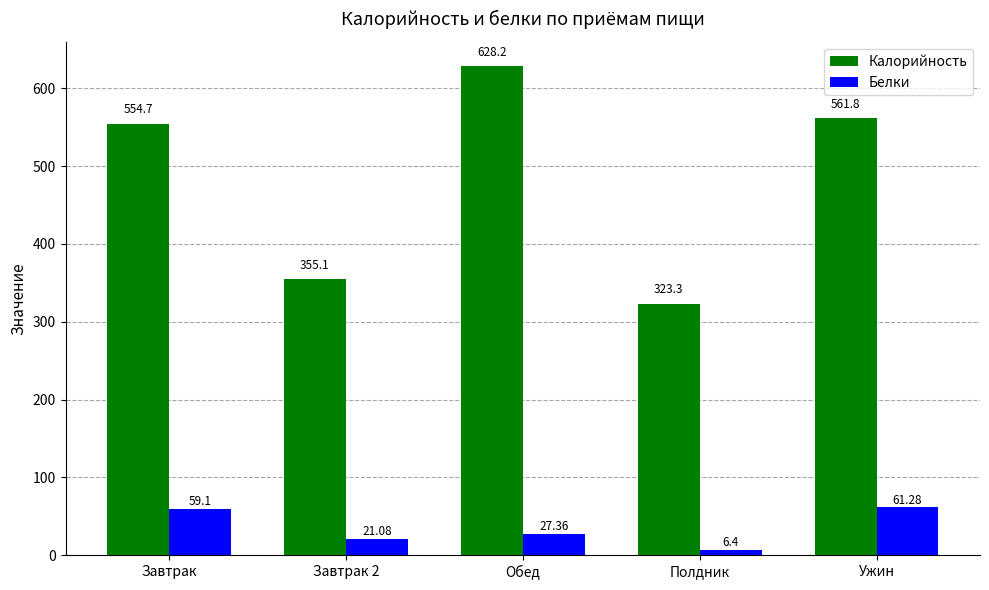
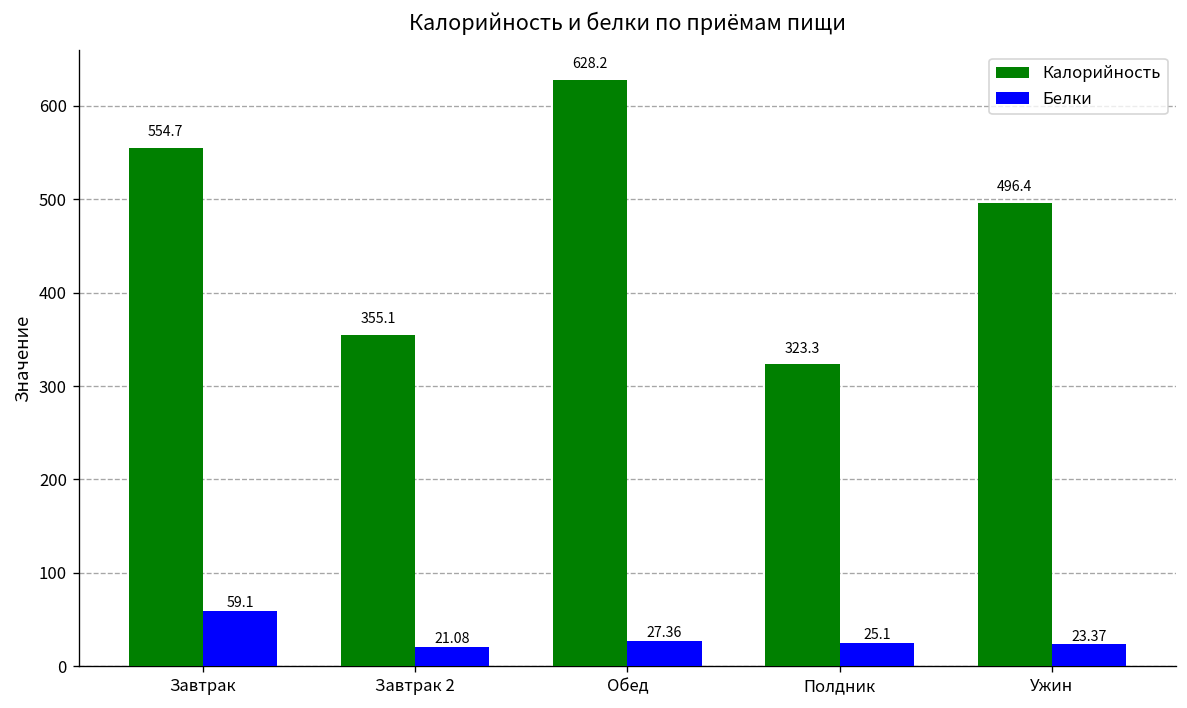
Белки, Полдник: 6.4 -> 25.1
Калорийность, Ужин: 561.8 -> 496.4
Белки, Ужин: 61.28 -> 23.37
